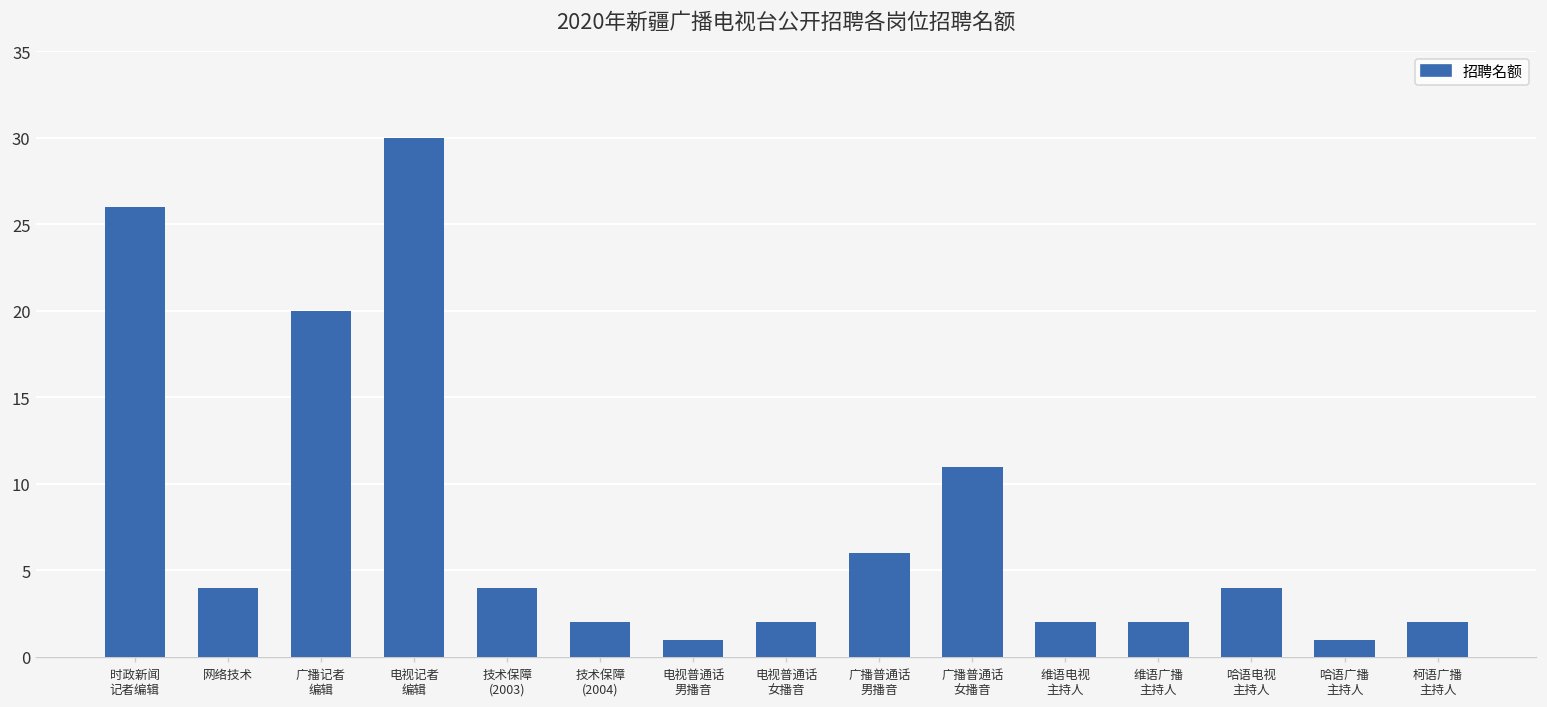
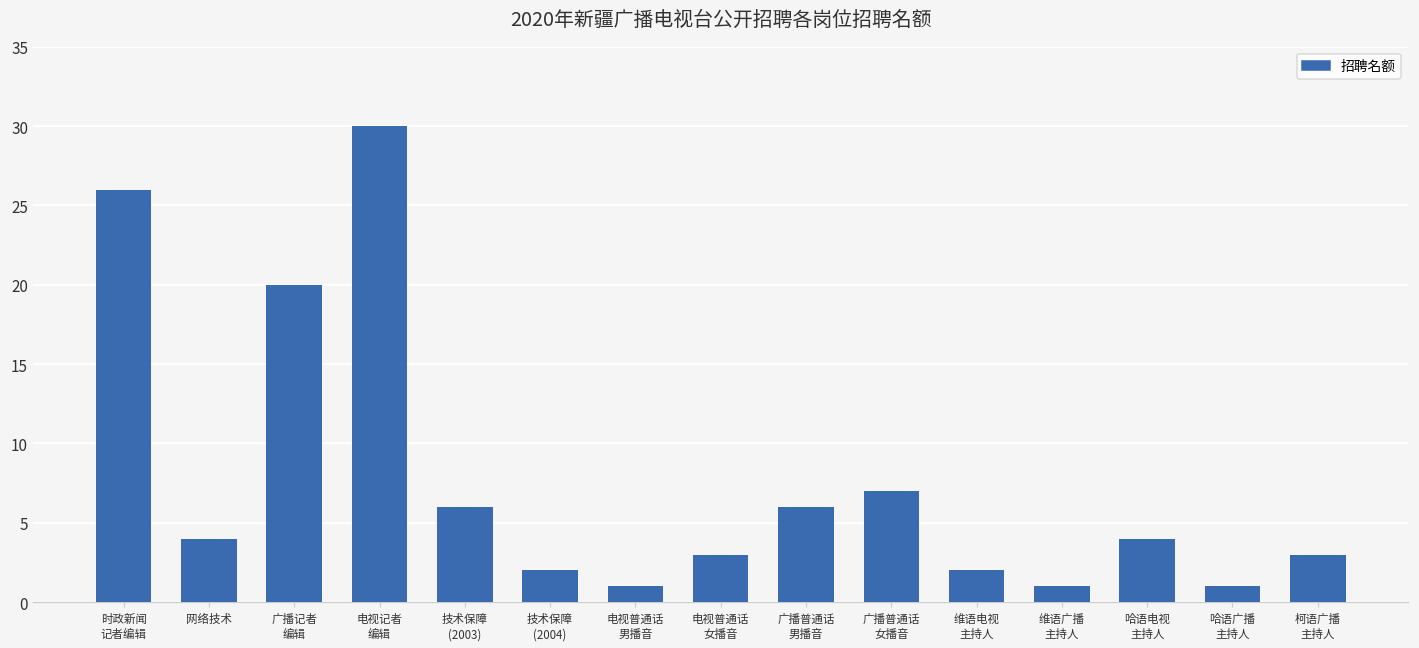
技术保障 (2003): 4 -> 6
电视普通话 女播音: 2 -> 3
广播普通话 女播音: 11 -> 7
维语广播 主持人: 2 -> 1
柯语广播 主持人: 2 -> 3
